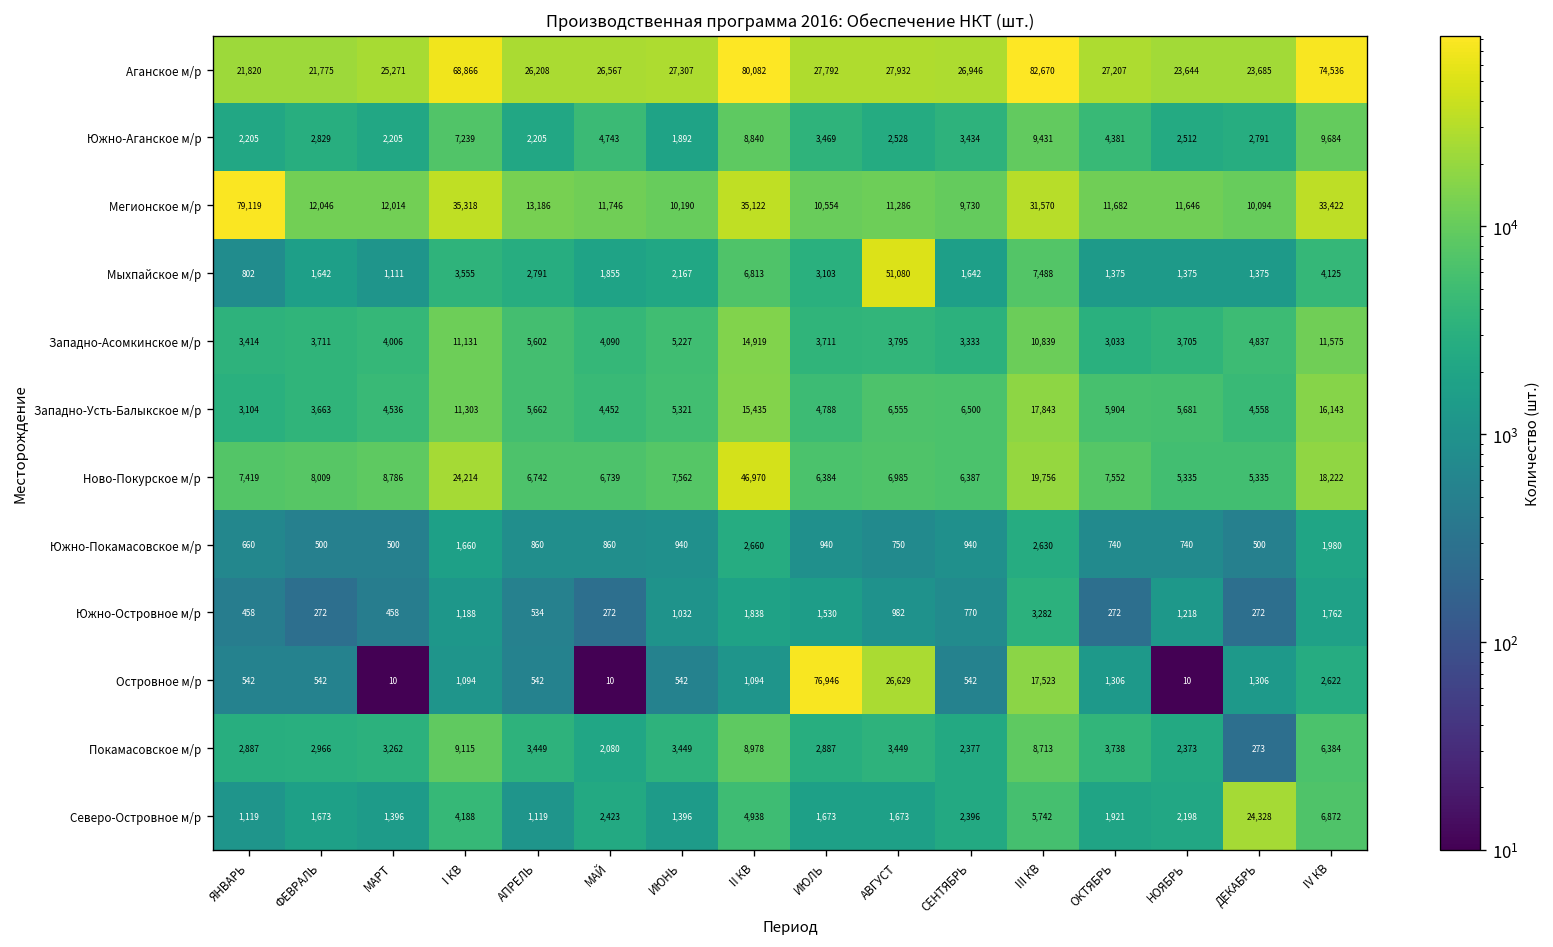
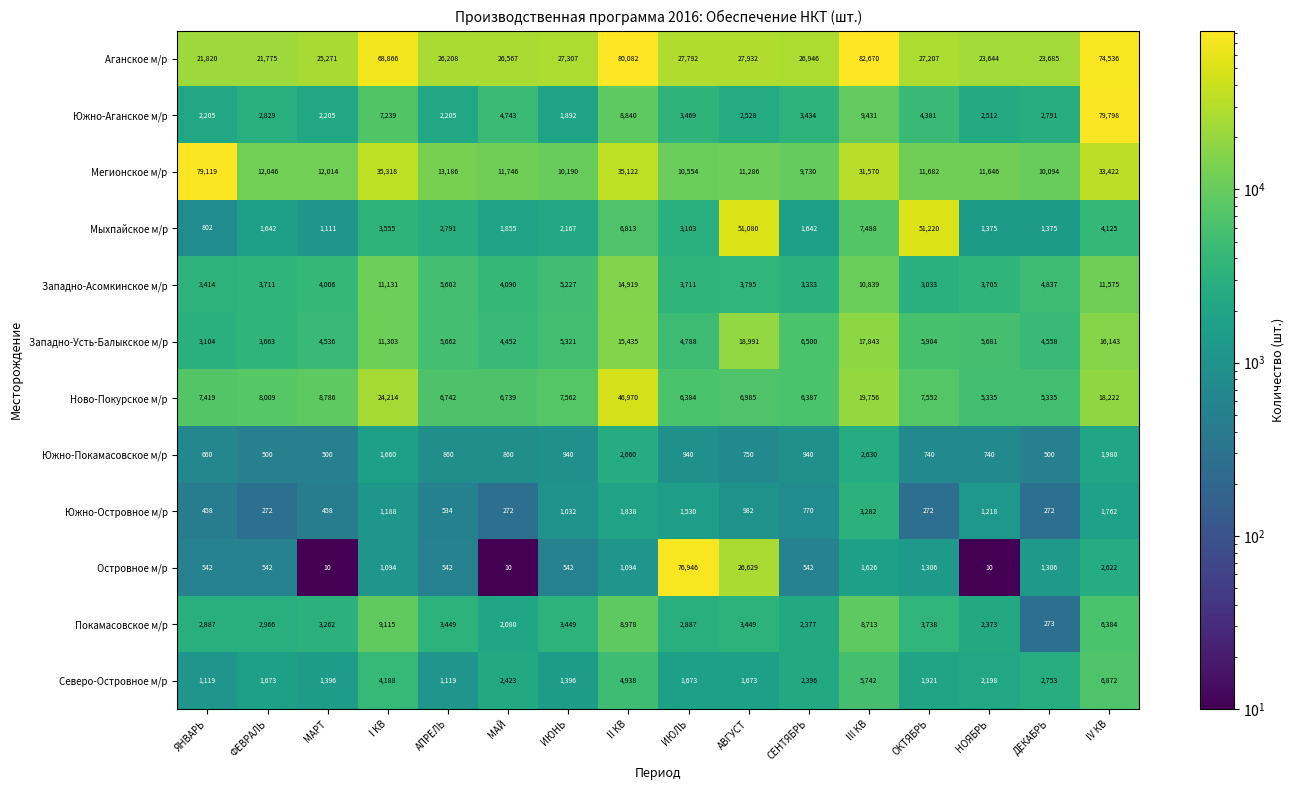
Южно-Аганское м/р, IV КВ: 9,684 -> 79,798
Мыхпайское м/р, ОКТЯБРЬ: 1,375 -> 51,220
Западно-Усть-Балыкское м/р, АВГУСТ: 6,555 -> 18,991
Островное м/р, III КВ: 17,523 -> 1,626
Северо-Островное м/р, ДЕКАБРЬ: 24,328 -> 2,753
